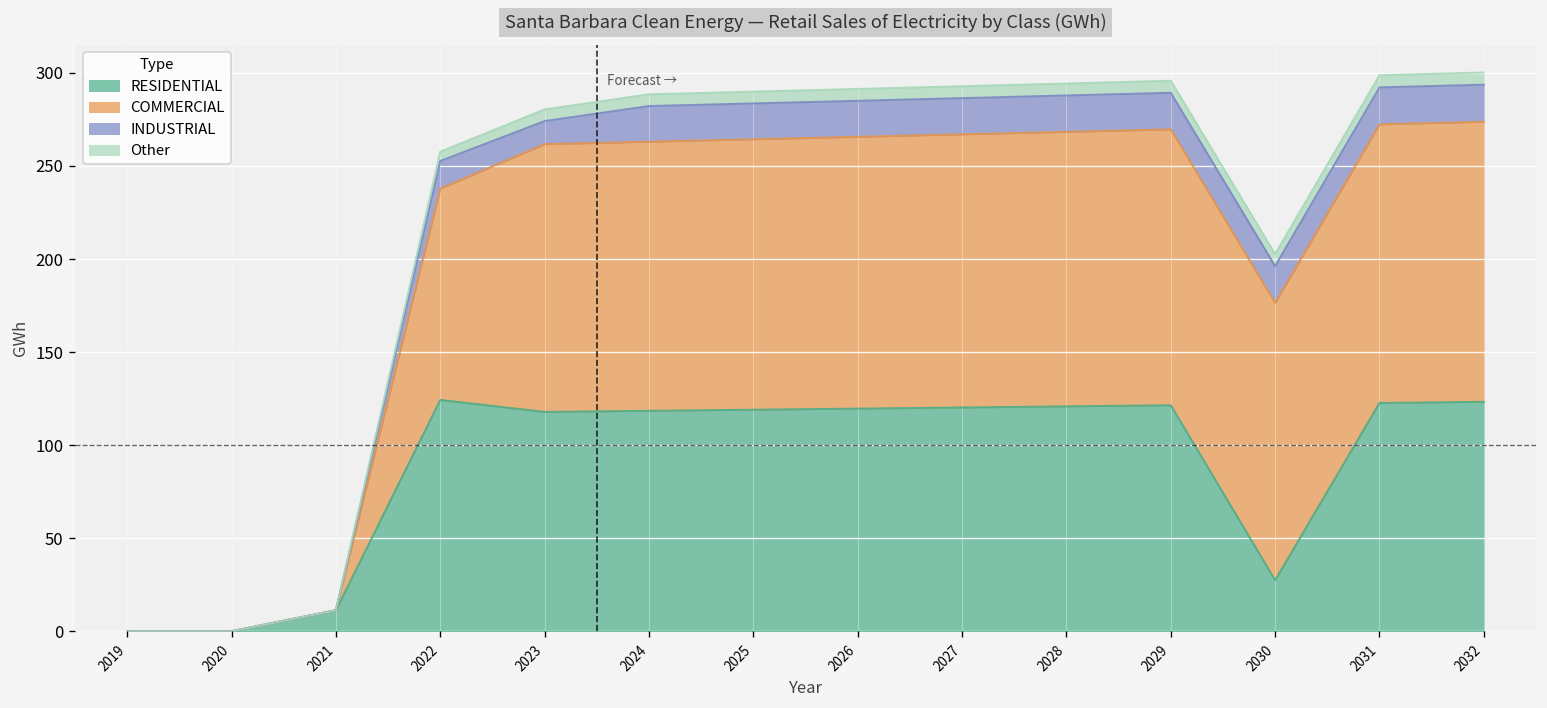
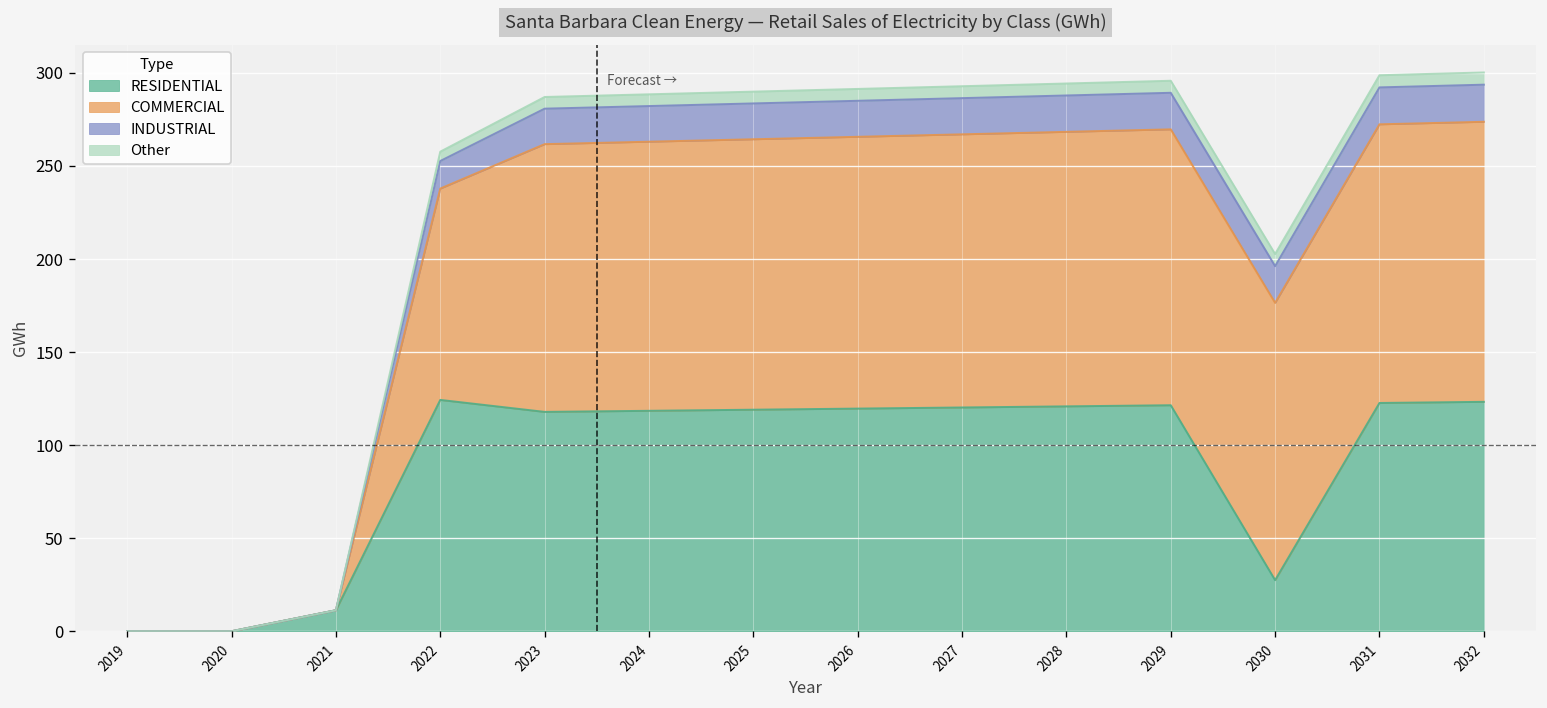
INDUSTRIAL, 2023: 12 -> 19
